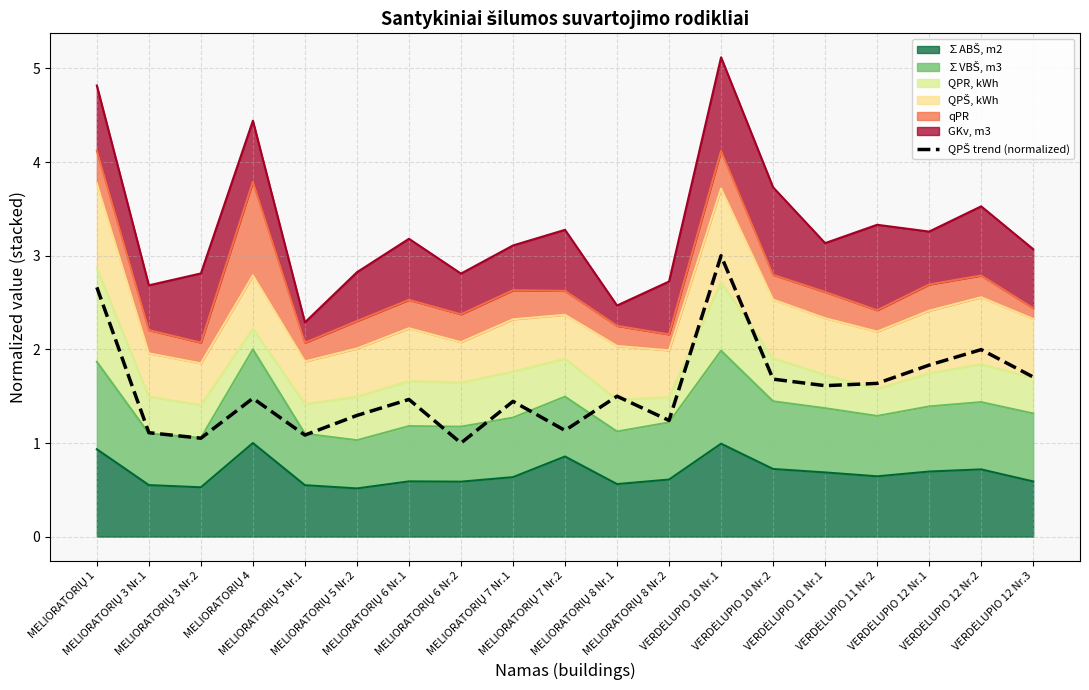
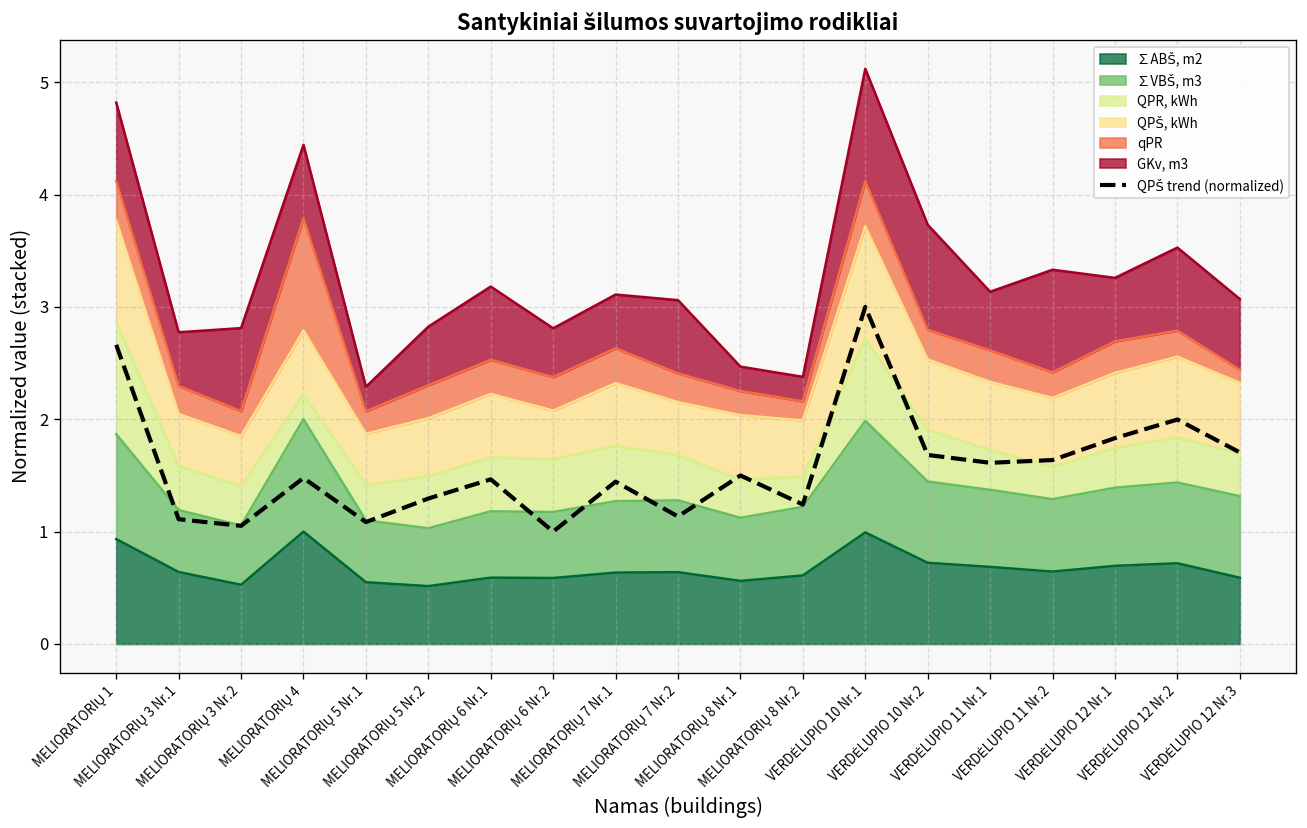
∑ABŠ, m2, MELIORATORIŲ 3 Nr.1: 0.55 -> 0.64
∑ABŠ, m2, MELIORATORIŲ 7 Nr.2: 0.9 -> 0.6
GKv, m3, MELIORATORIŲ 8 Nr.2: 0.6 -> 0.2
